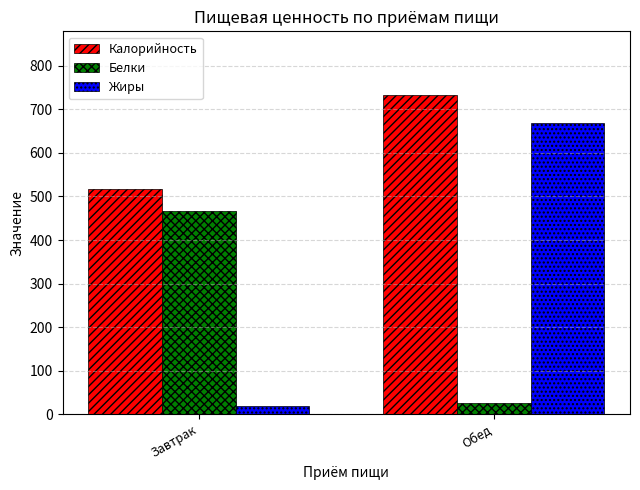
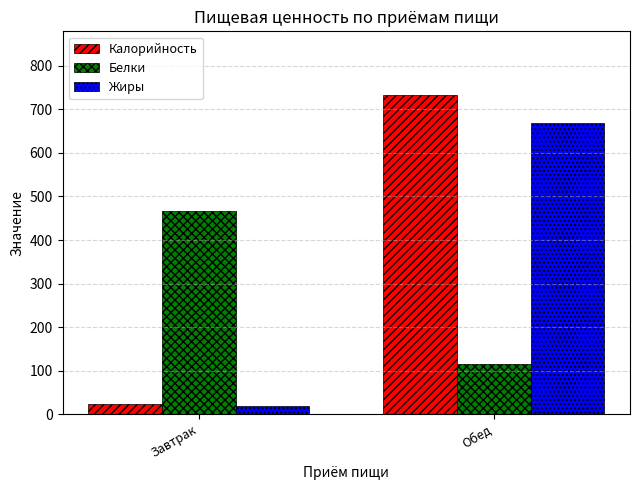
Калорийность, Завтрак: 520 -> 20
Белки, Обед: 30 -> 120
